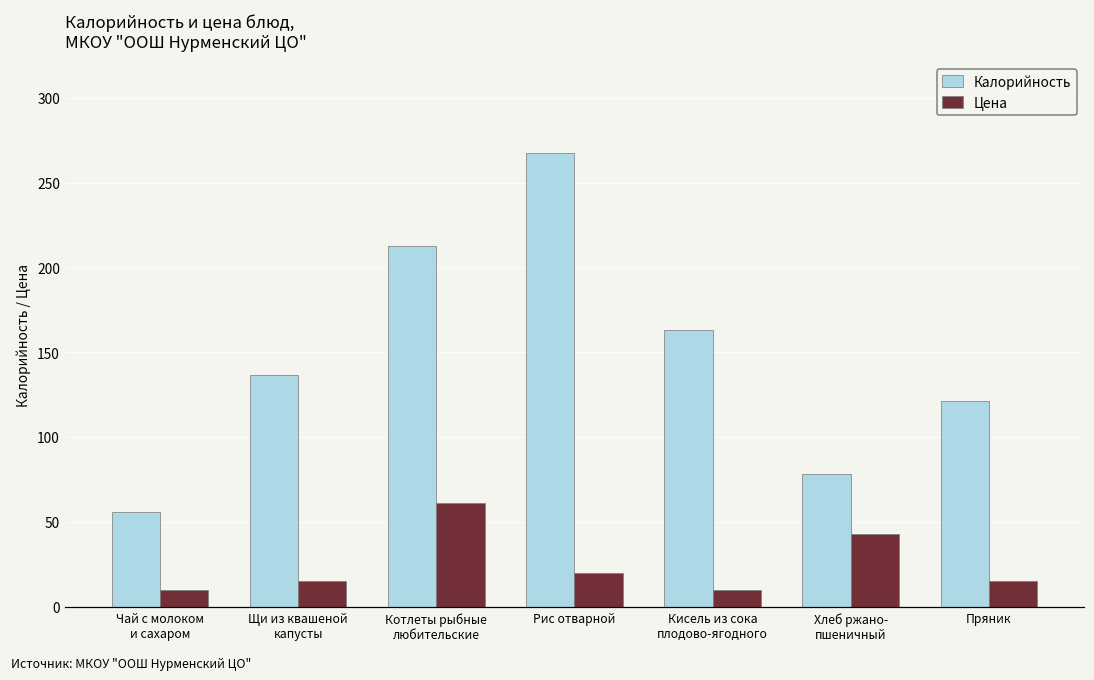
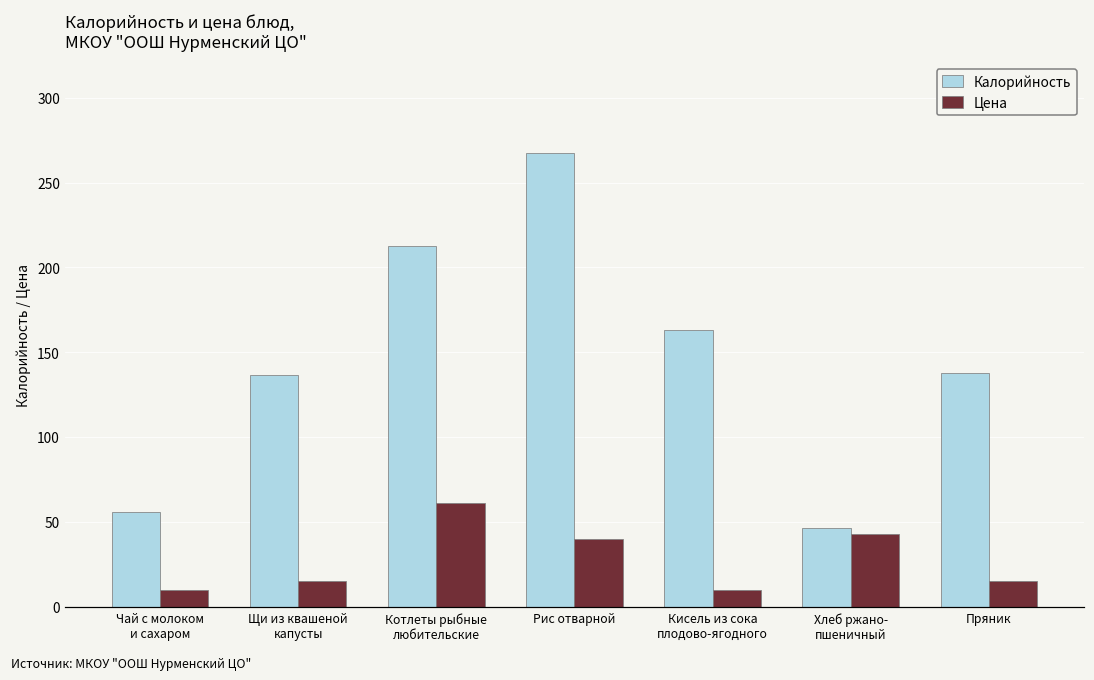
Цена, Рис отварной: 20 -> 40
Калорийность, Хлеб ржано- пшеничный: 78 -> 47
Калорийность, Пряник: 122 -> 138
